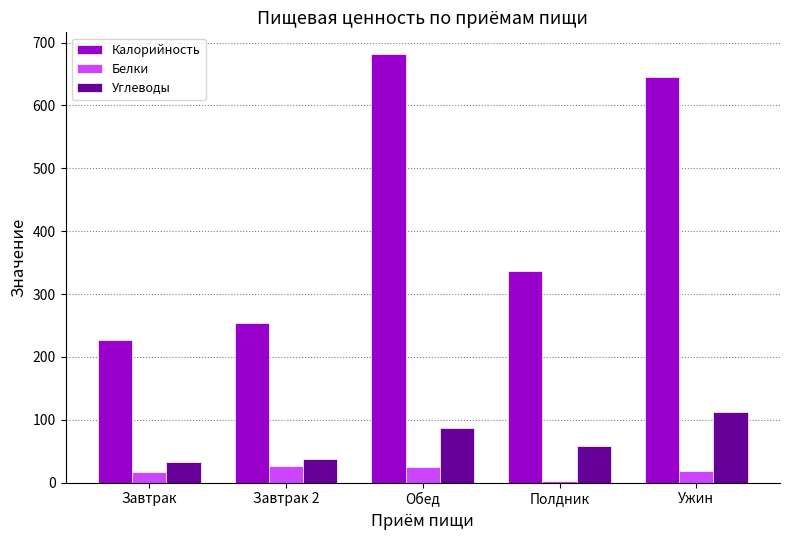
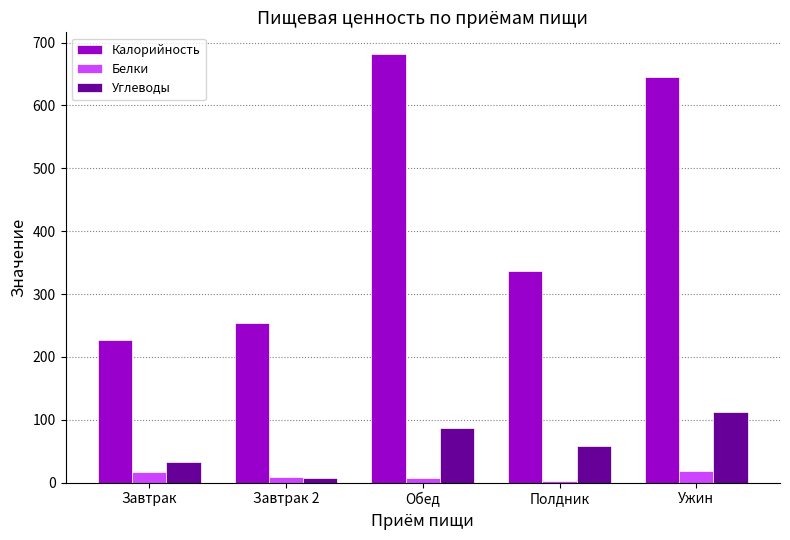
Белки, Завтрак 2: 30 -> 10
Углеводы, Завтрак 2: 40 -> 10
Белки, Обед: 30 -> 10
